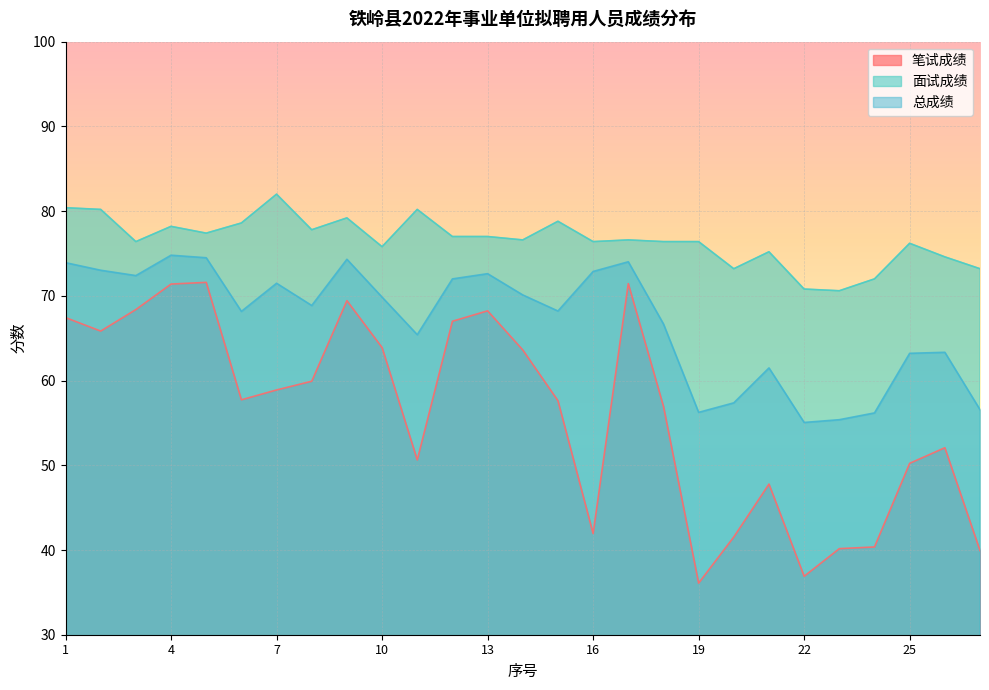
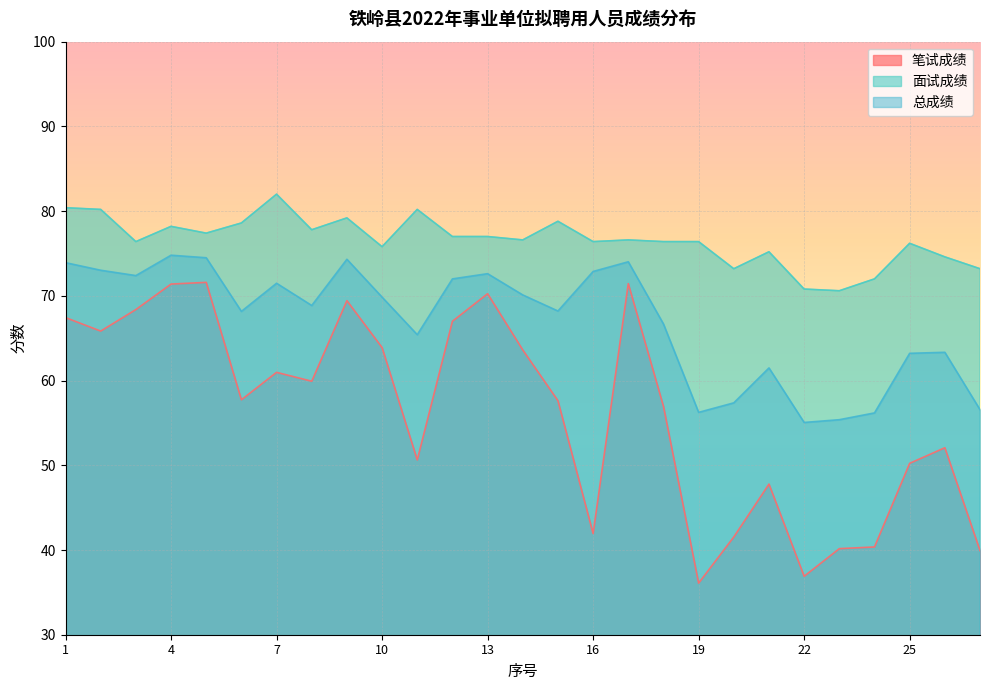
笔试成绩, 7: 59 -> 61
笔试成绩, 13: 68 -> 70
